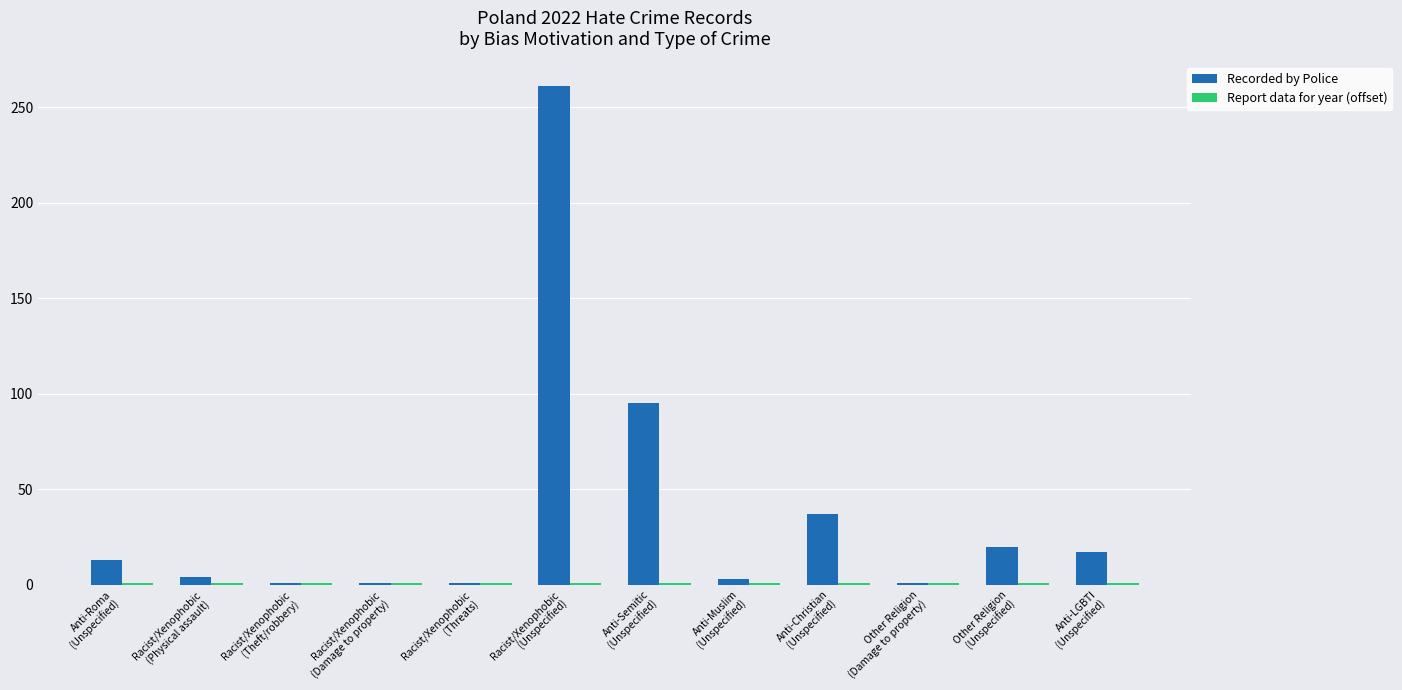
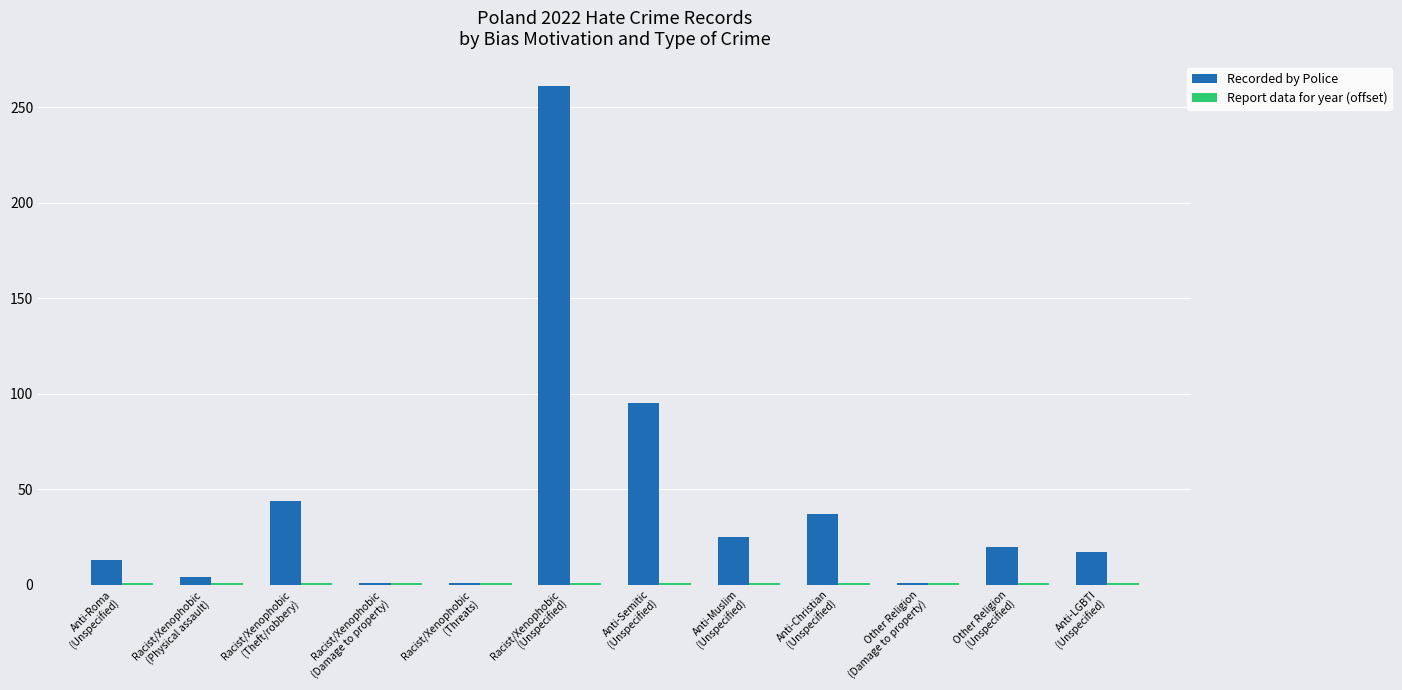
Recorded by Police, Racist/Xenophobic (Theft/robbery): 1 -> 44
Recorded by Police, Anti-Muslim (Unspecified): 3 -> 25
